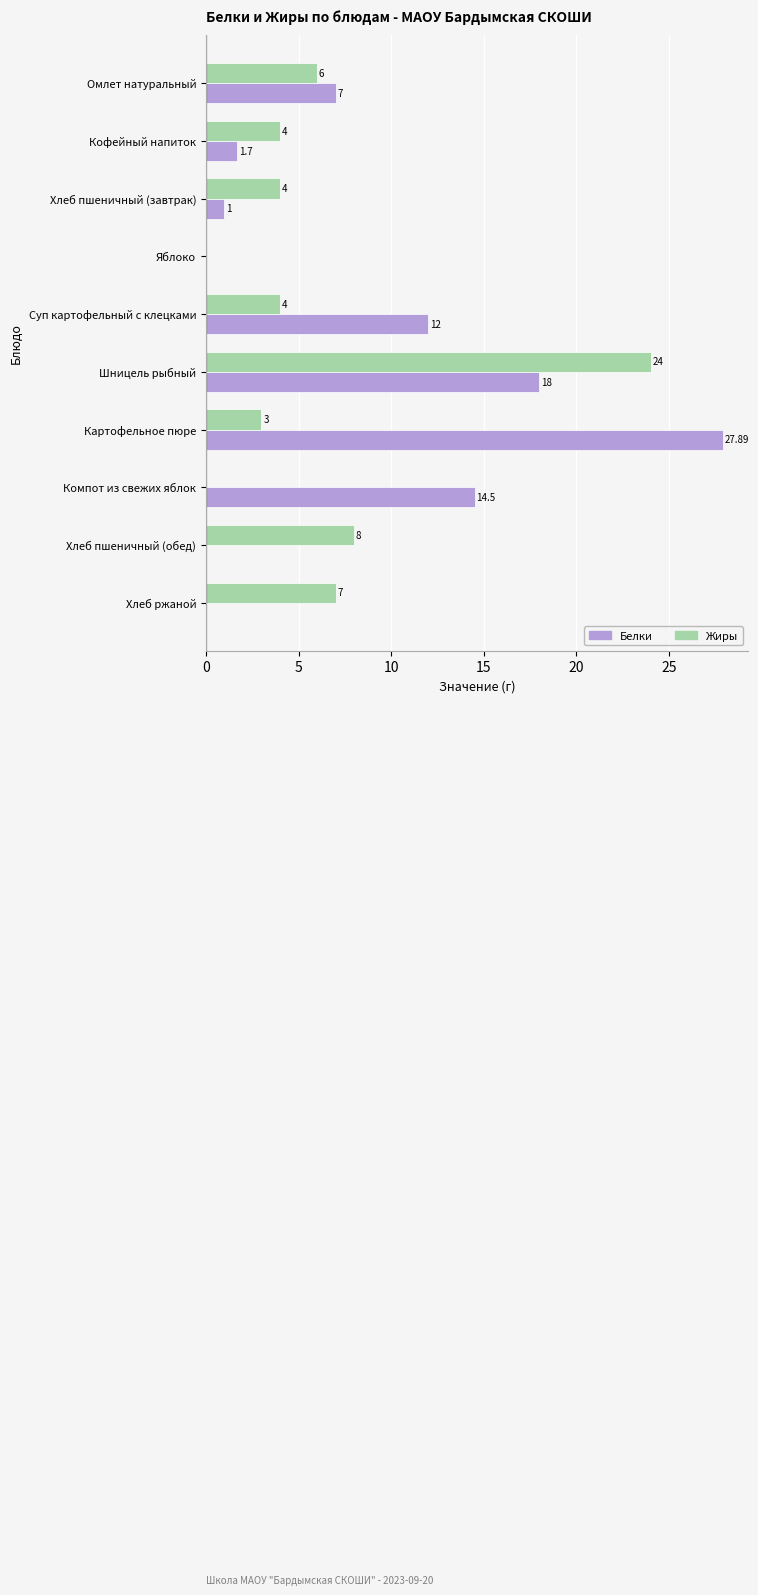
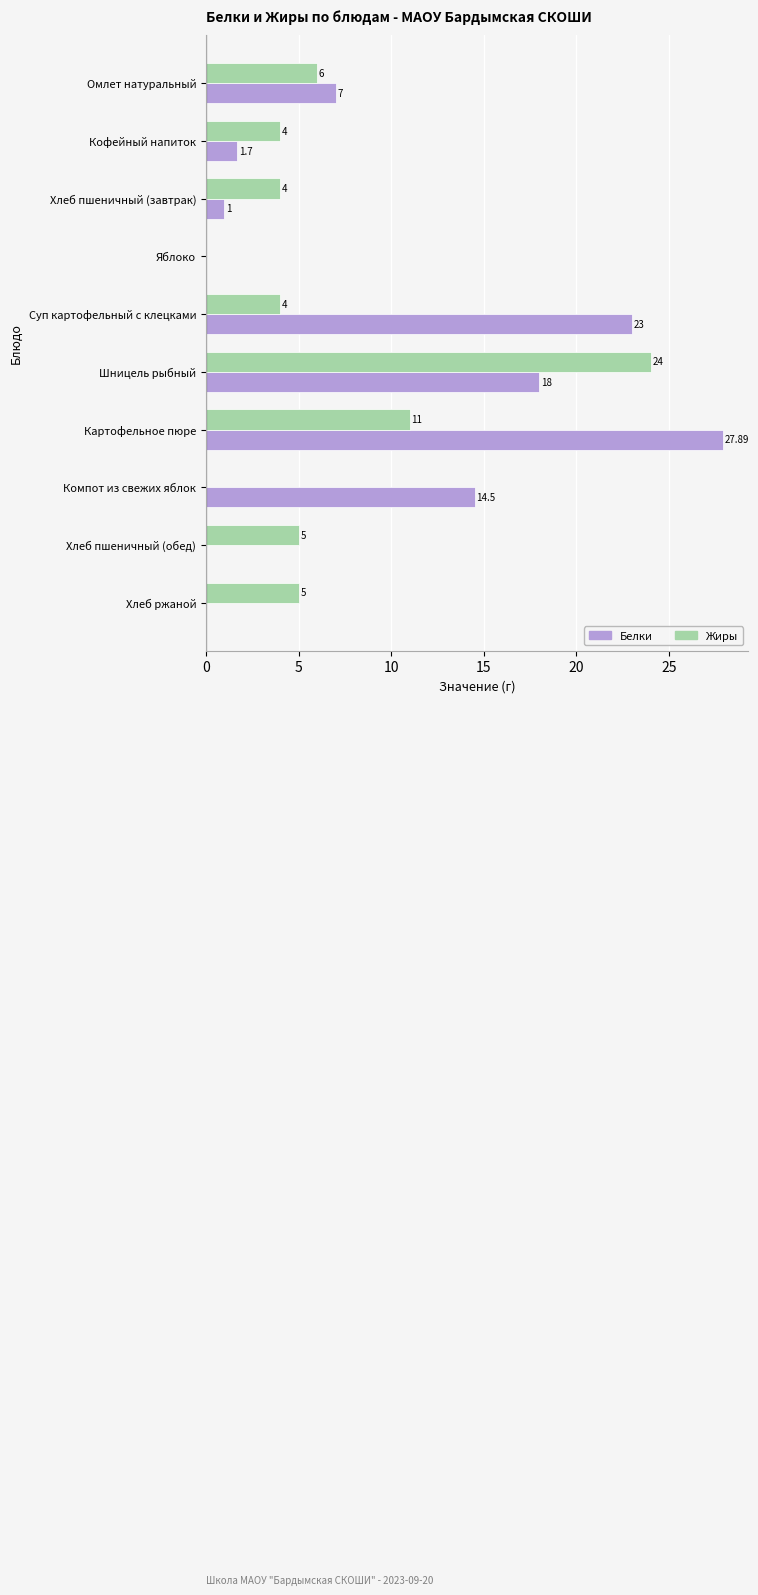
Белки, Суп картофельный с клецками: 12 -> 23
Жиры, Картофельное пюре: 3 -> 11
Жиры, Хлеб пшеничный (обед): 8 -> 5
Жиры, Хлеб ржаной: 7 -> 5
